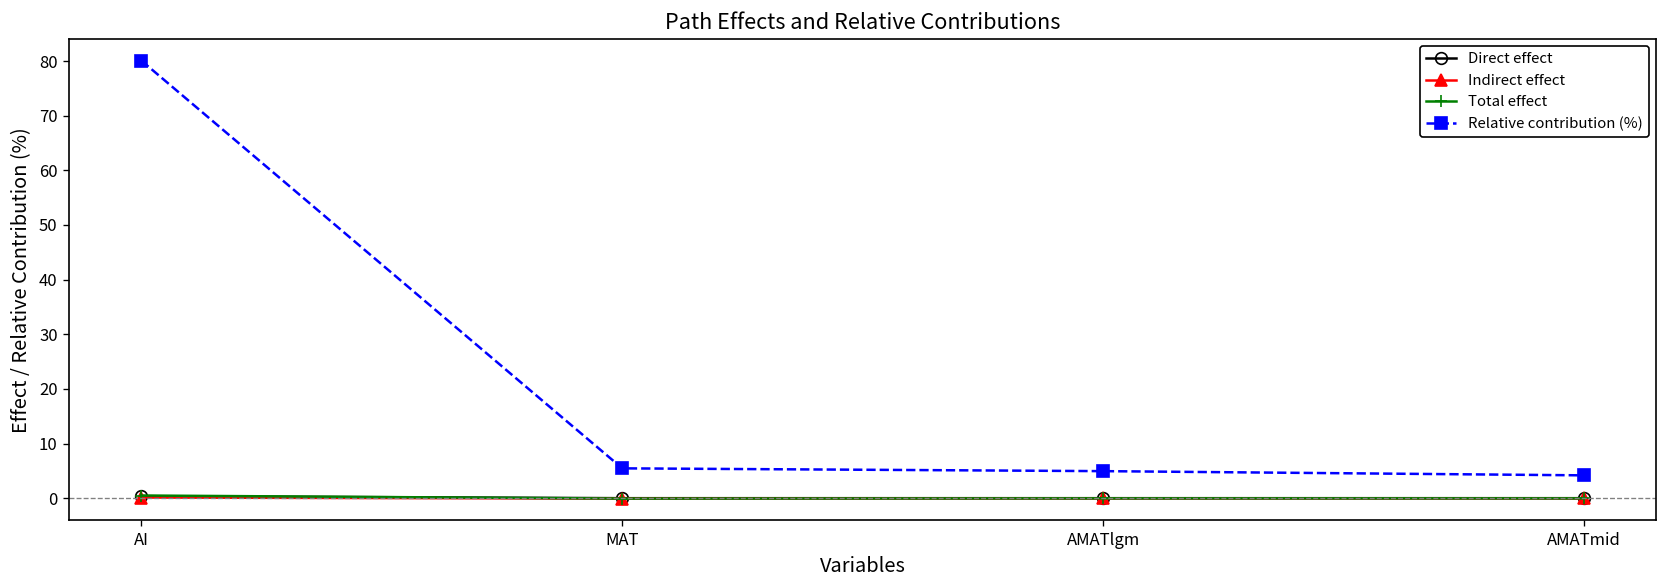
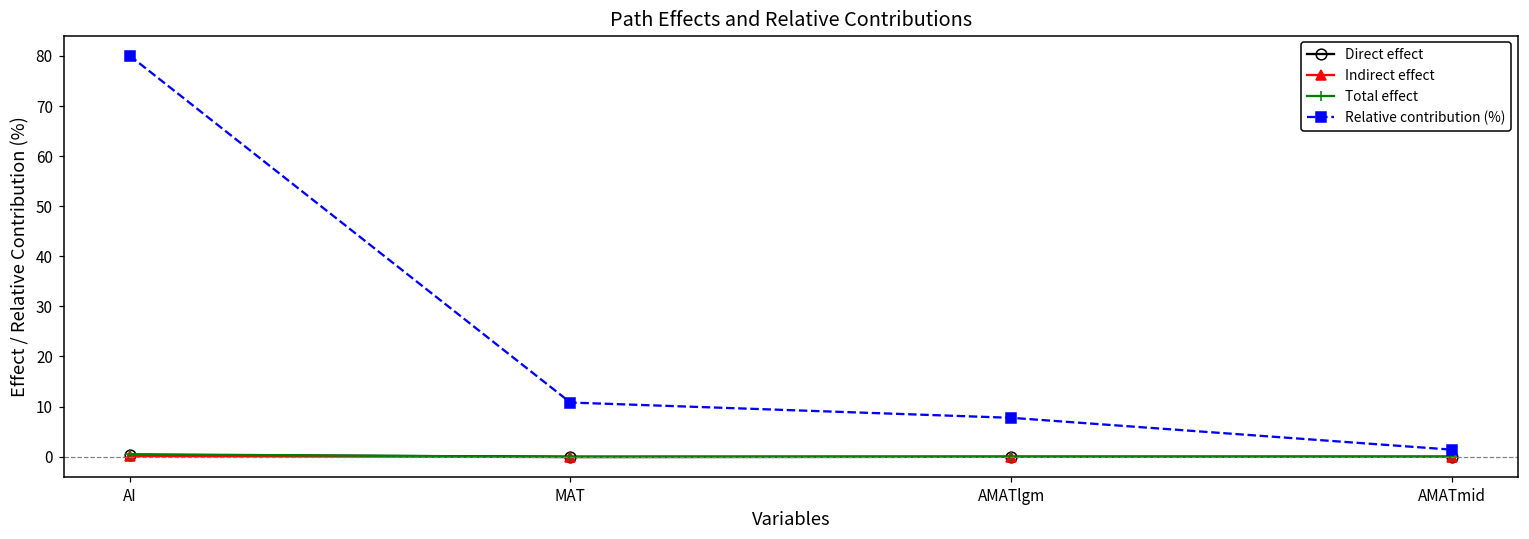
Relative contribution (%), MAT: 5 -> 11
Relative contribution (%), AMATlgm: 5 -> 8
Relative contribution (%), AMATmid: 4 -> 1
